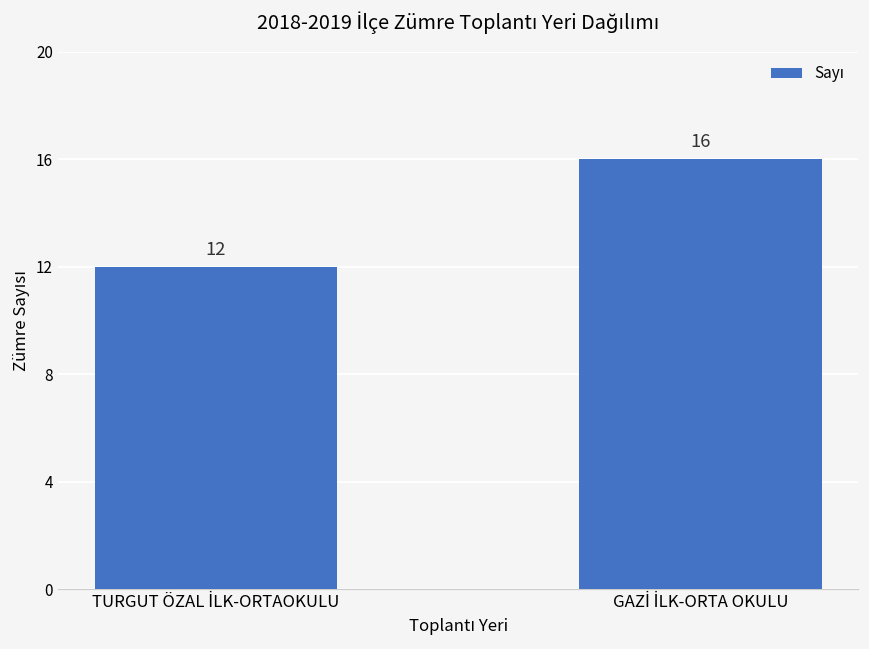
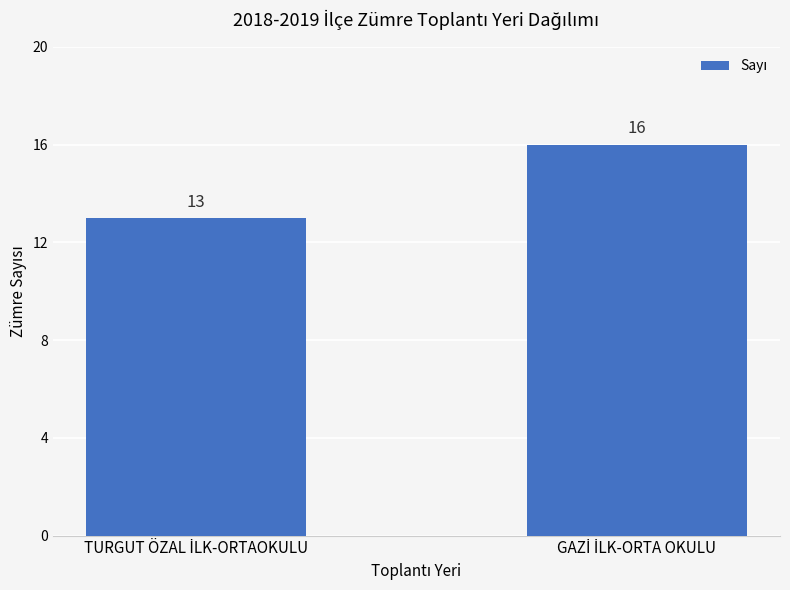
TURGUT ÖZAL İLK-ORTAOKULU: 12 -> 13
